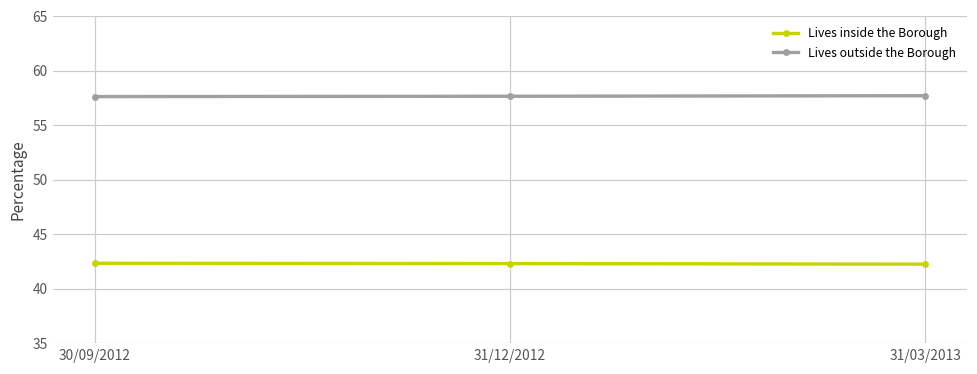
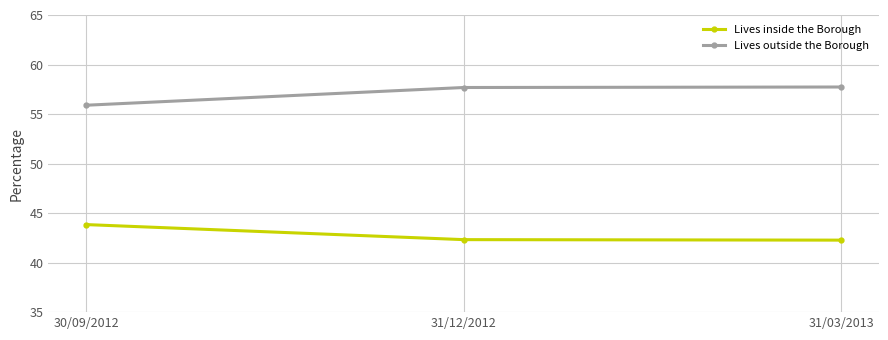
Lives inside the Borough, 30/09/2012: 42 -> 44
Lives outside the Borough, 30/09/2012: 58 -> 56
